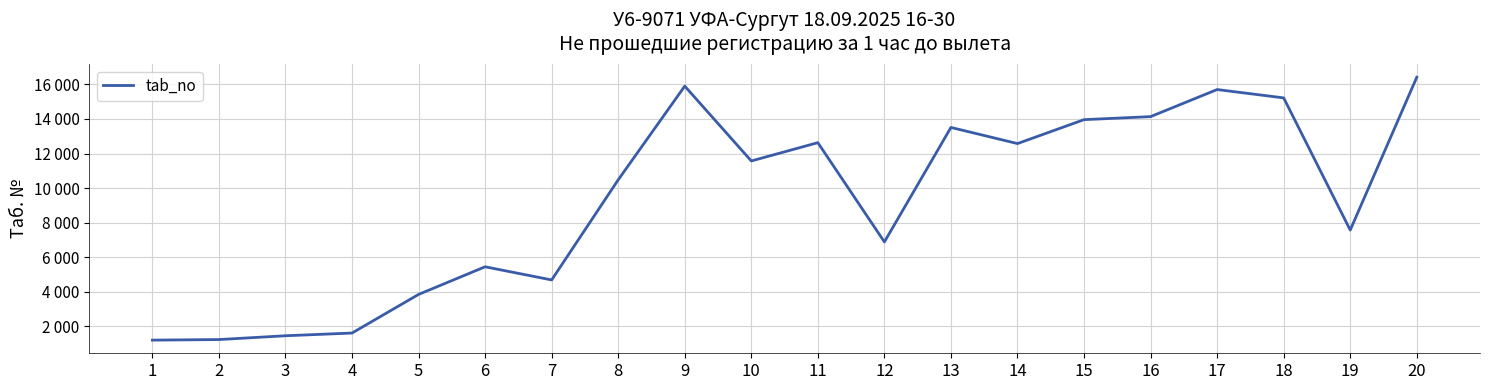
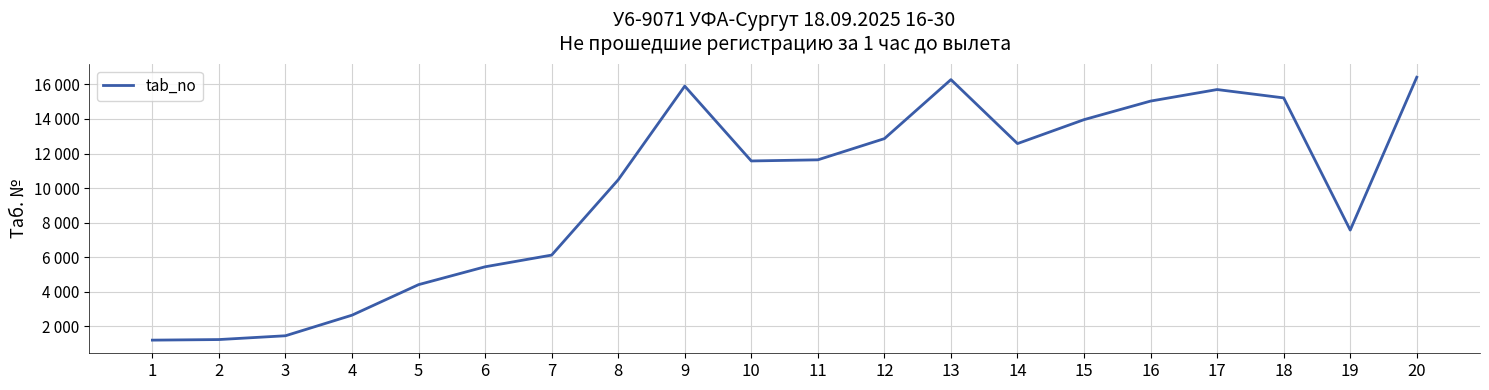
4: 1600 -> 2700
5: 3900 -> 4400
7: 4700 -> 6100
11: 12600 -> 11600
12: 6900 -> 12900
13: 13500 -> 16300
16: 14100 -> 15000
